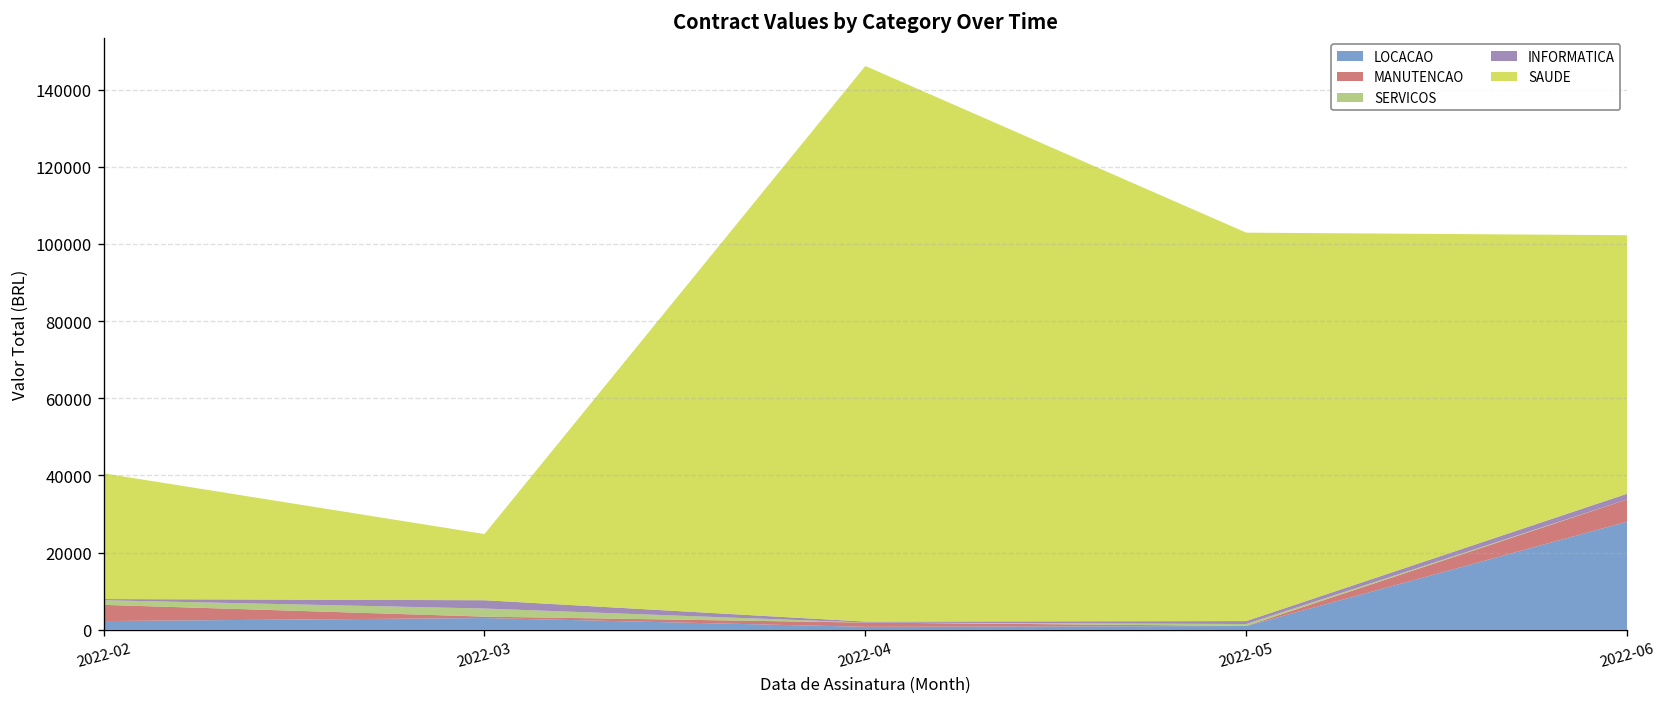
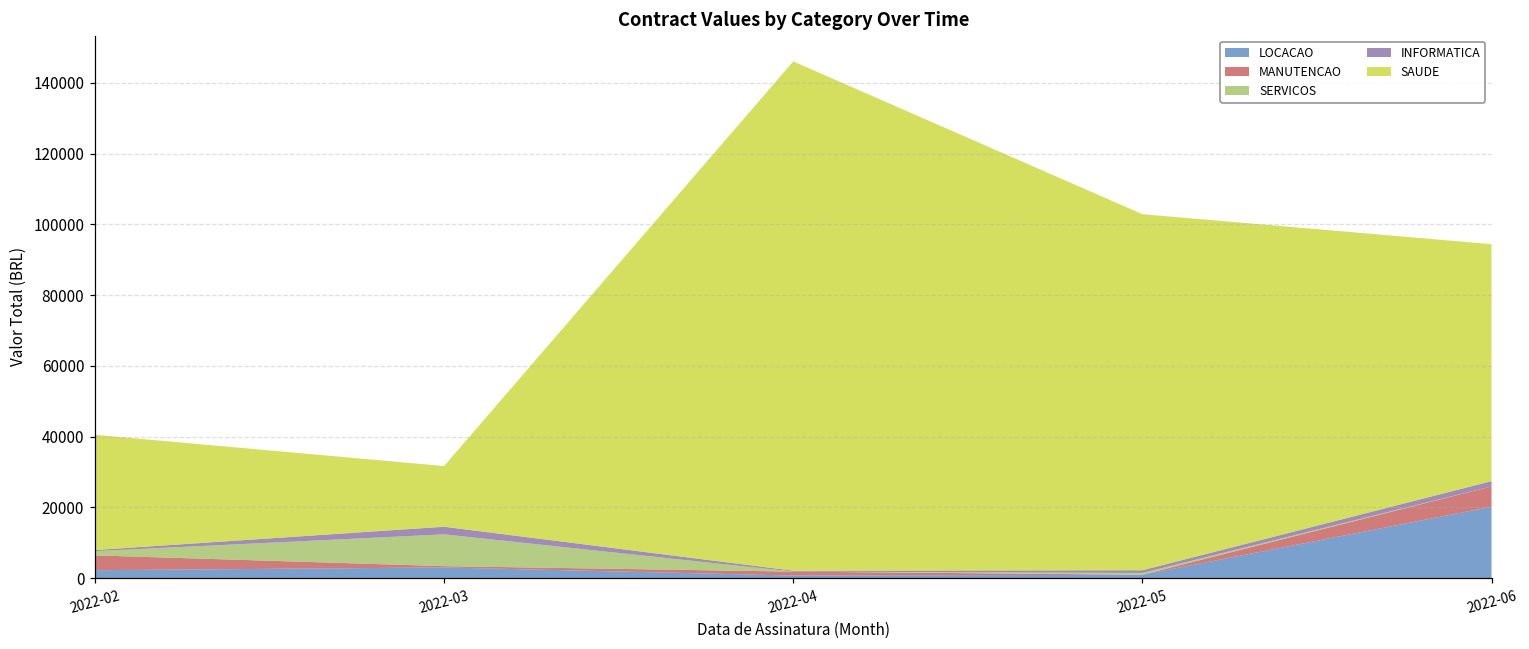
SERVICOS, 2022-03: 2000 -> 9000
LOCACAO, 2022-06: 28000 -> 20000
